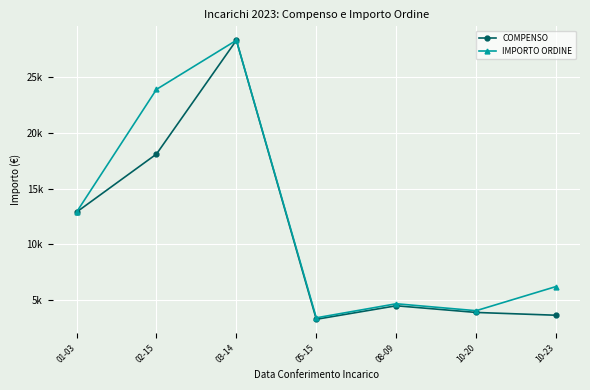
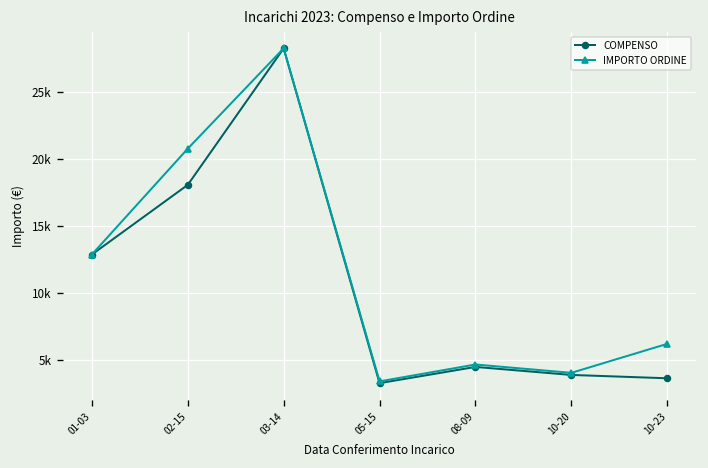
IMPORTO ORDINE, 02-15: 23900 -> 20800
